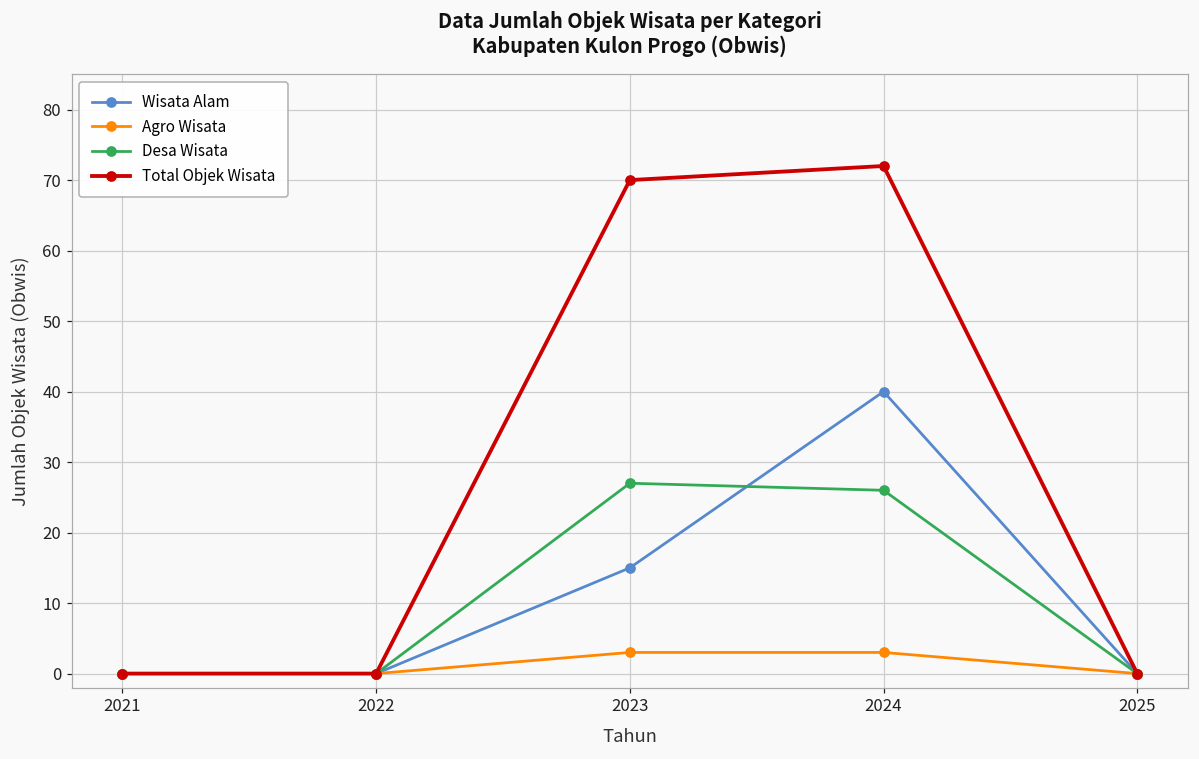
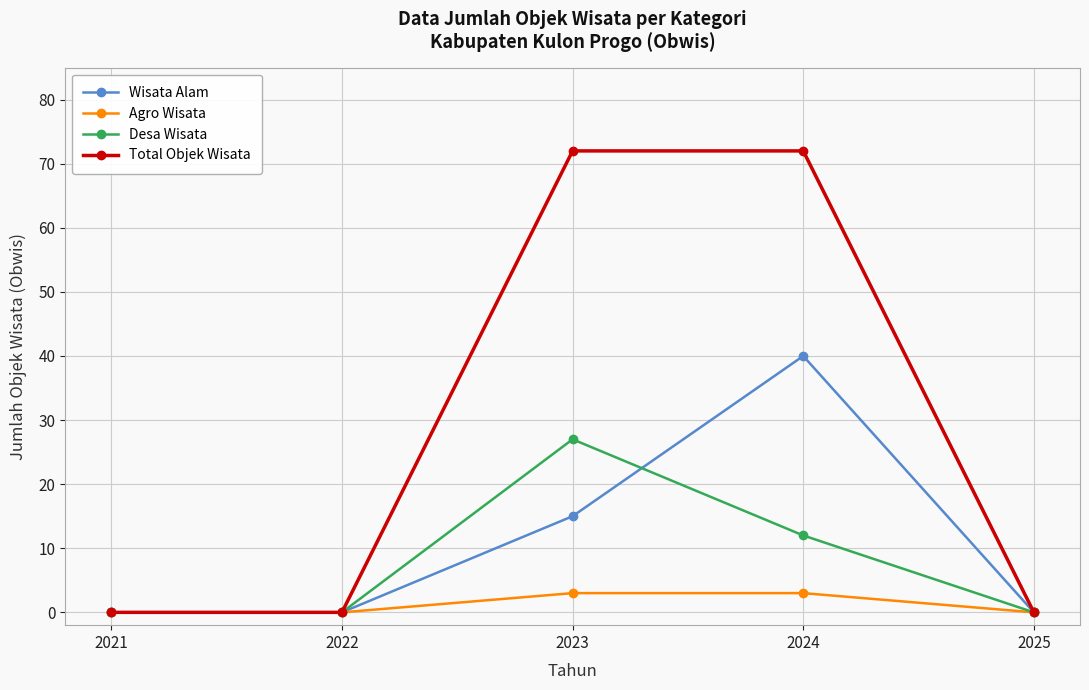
Total Objek Wisata, 2023: 70 -> 72
Desa Wisata, 2024: 26 -> 12
